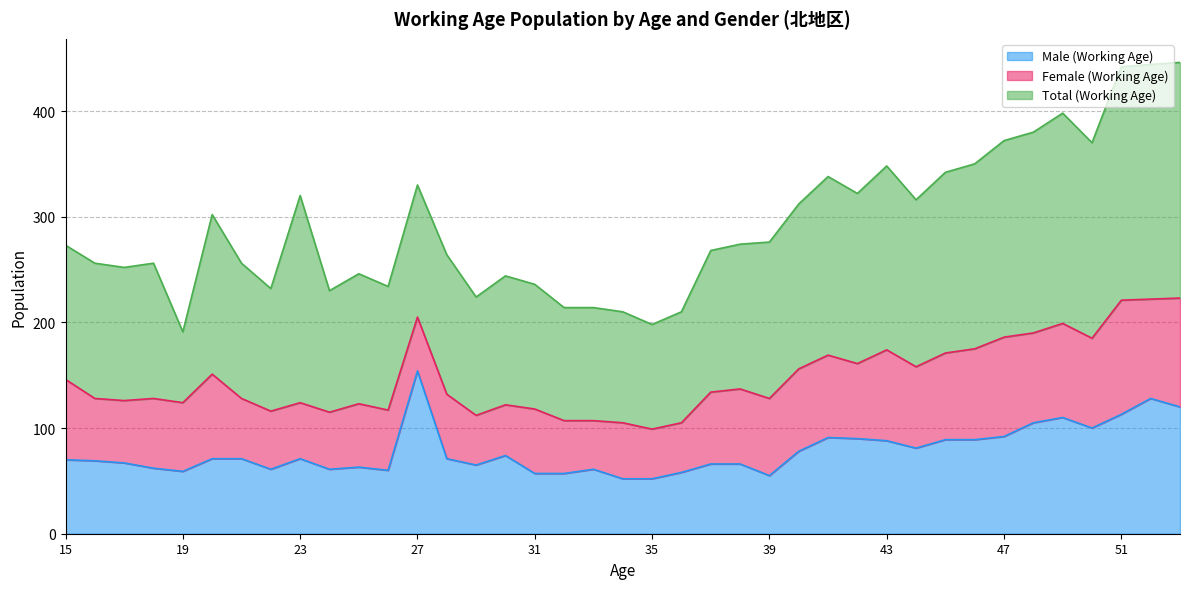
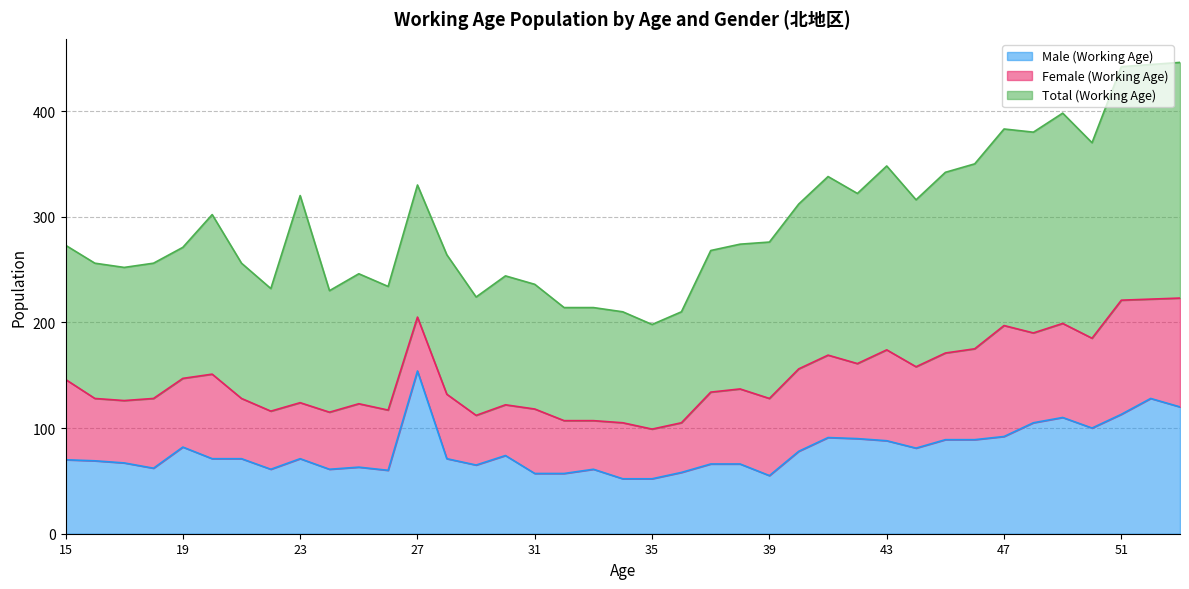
Male (Working Age), 19: 59 -> 82
Total (Working Age), 19: 67 -> 124
Female (Working Age), 47: 94 -> 105
